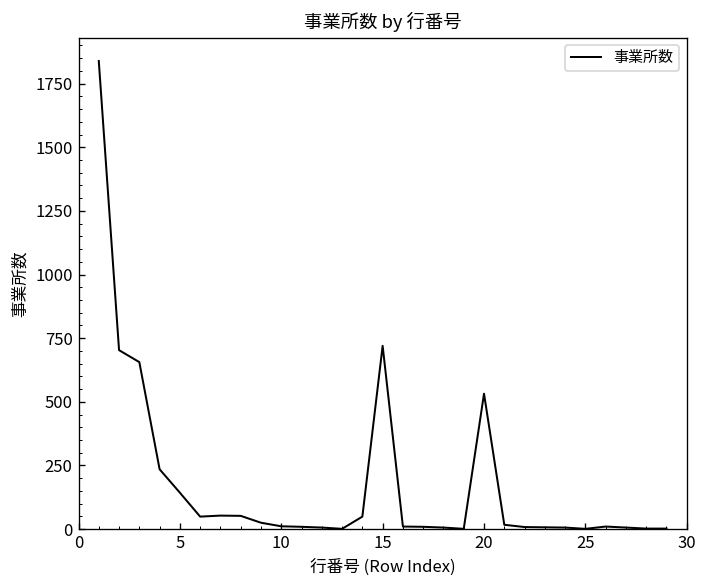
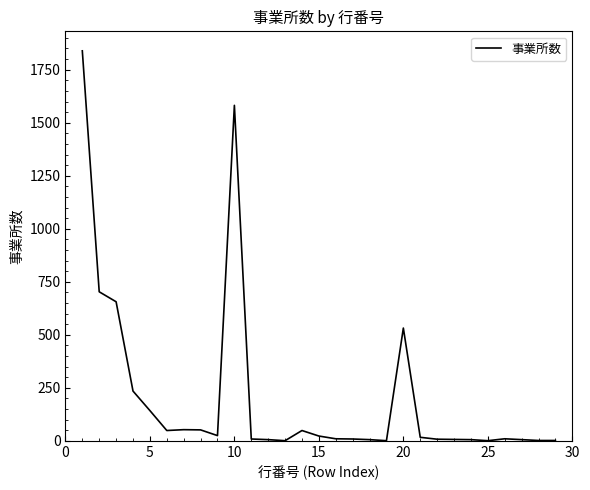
10: 10 -> 1580
15: 720 -> 20
